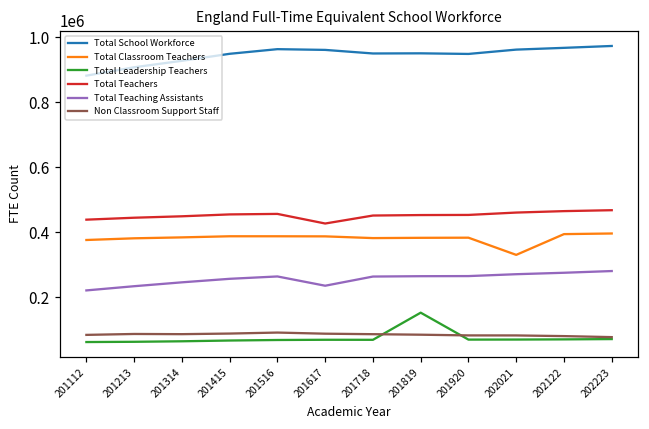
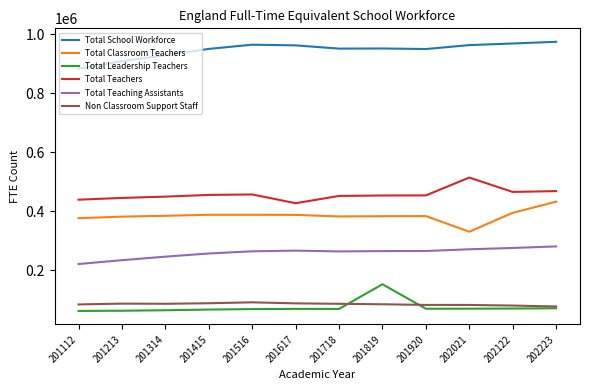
Total Teaching Assistants, 201617: 240000 -> 270000
Total Teachers, 202021: 460000 -> 510000
Total Classroom Teachers, 202223: 400000 -> 430000
